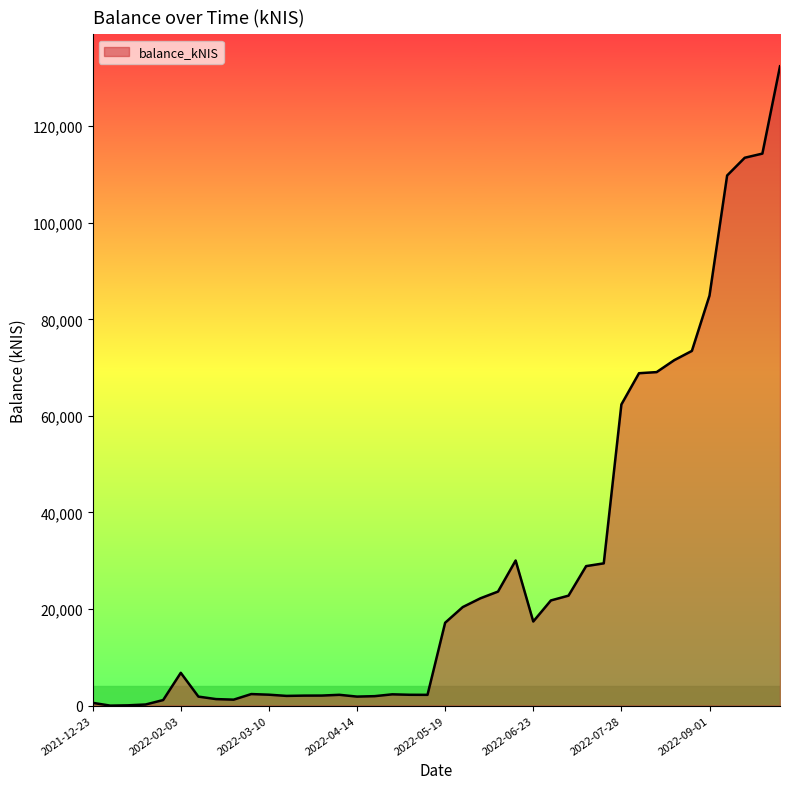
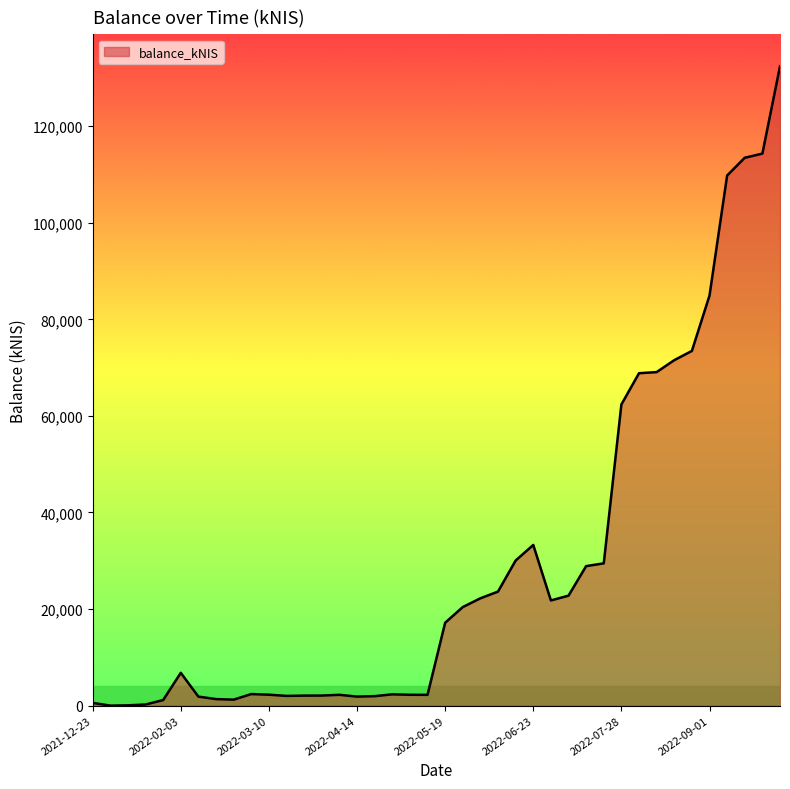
2022-06-23: 17,000 -> 33,000
